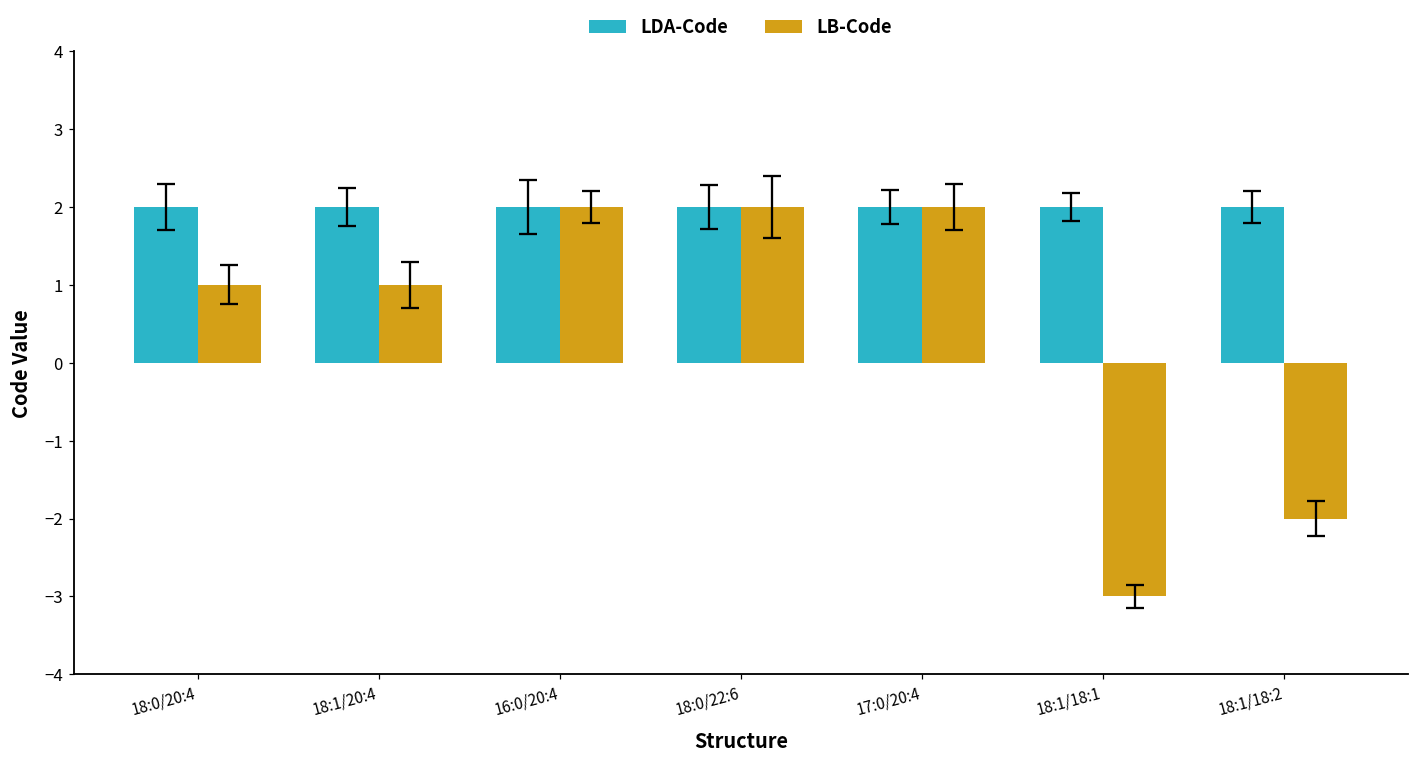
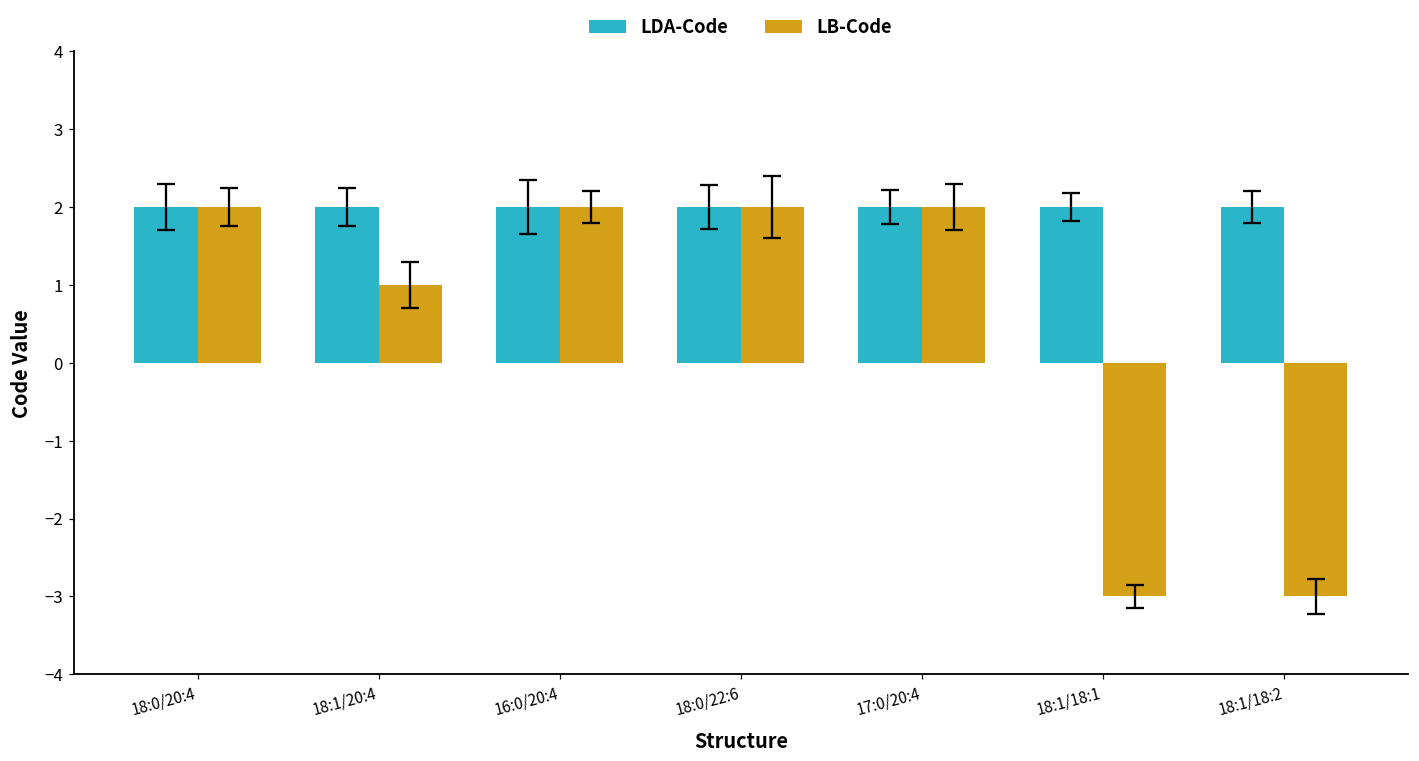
LB-Code, 18:0/20:4: 1 -> 2
LB-Code, 18:1/18:2: -2 -> -3
